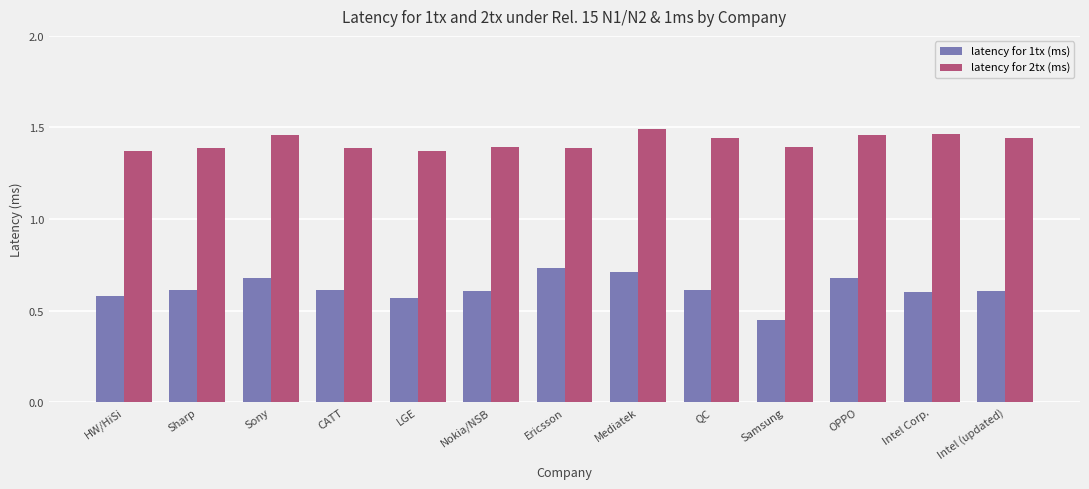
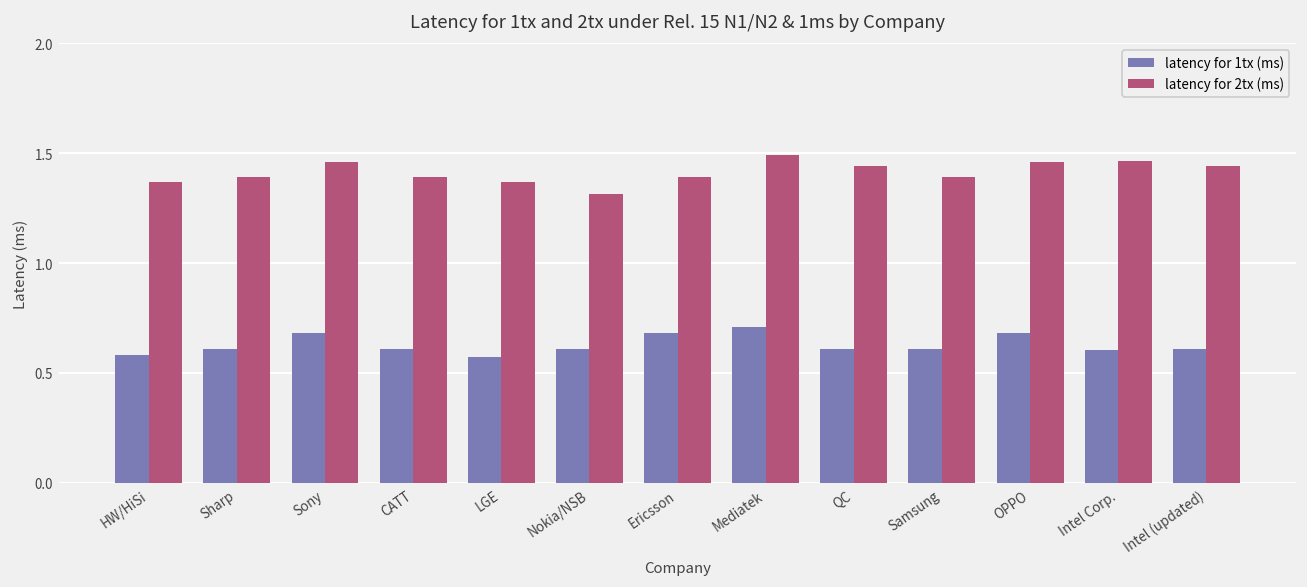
latency for 2tx (ms), Nokia/NSB: 1.39 -> 1.31
latency for 1tx (ms), Ericsson: 0.73 -> 0.68
latency for 1tx (ms), Samsung: 0.45 -> 0.61
